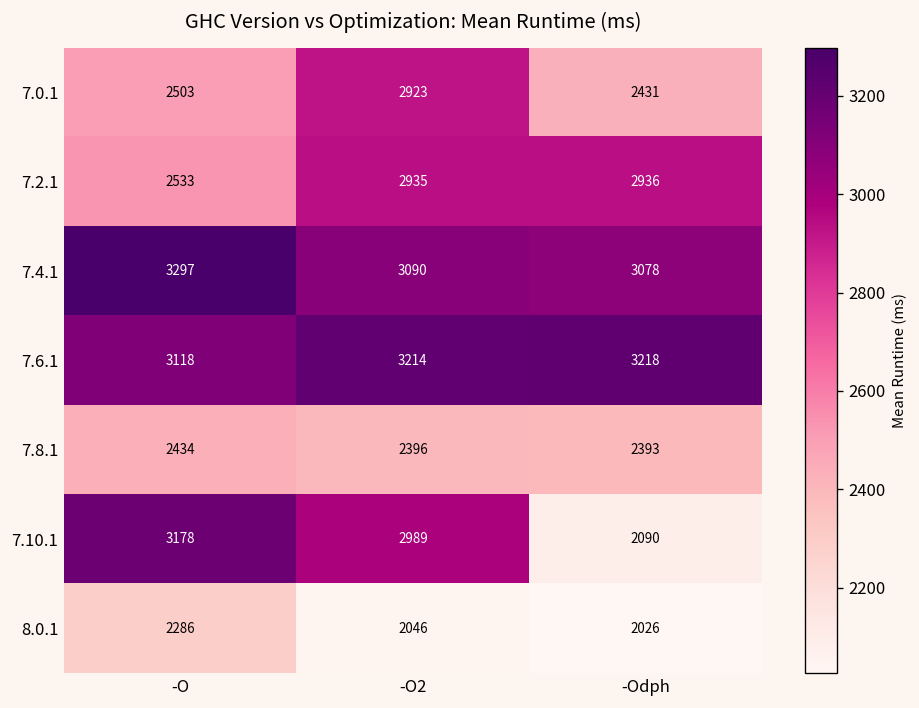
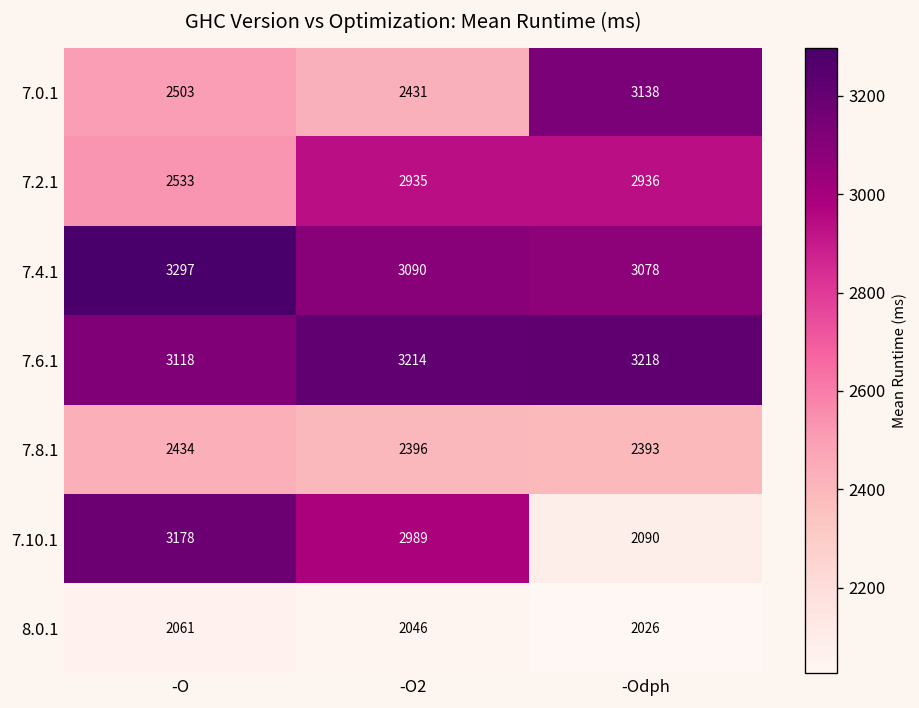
7.0.1, -O2: 2923 -> 2431
7.0.1, -Odph: 2431 -> 3138
8.0.1, -O: 2286 -> 2061
